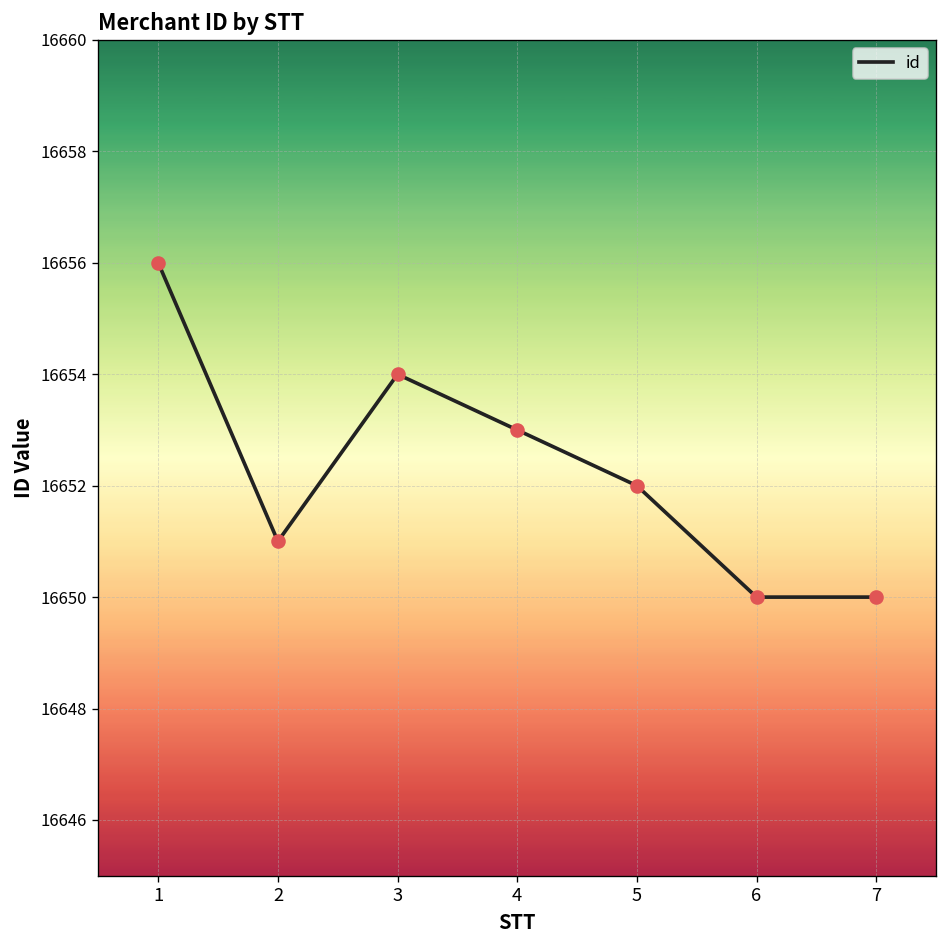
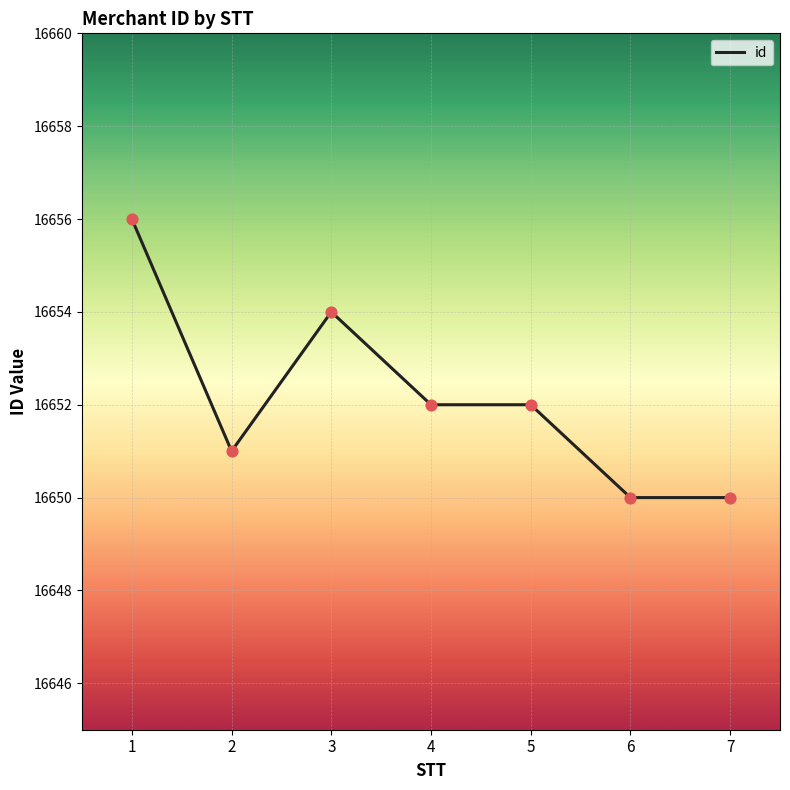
4: 16653 -> 16652
